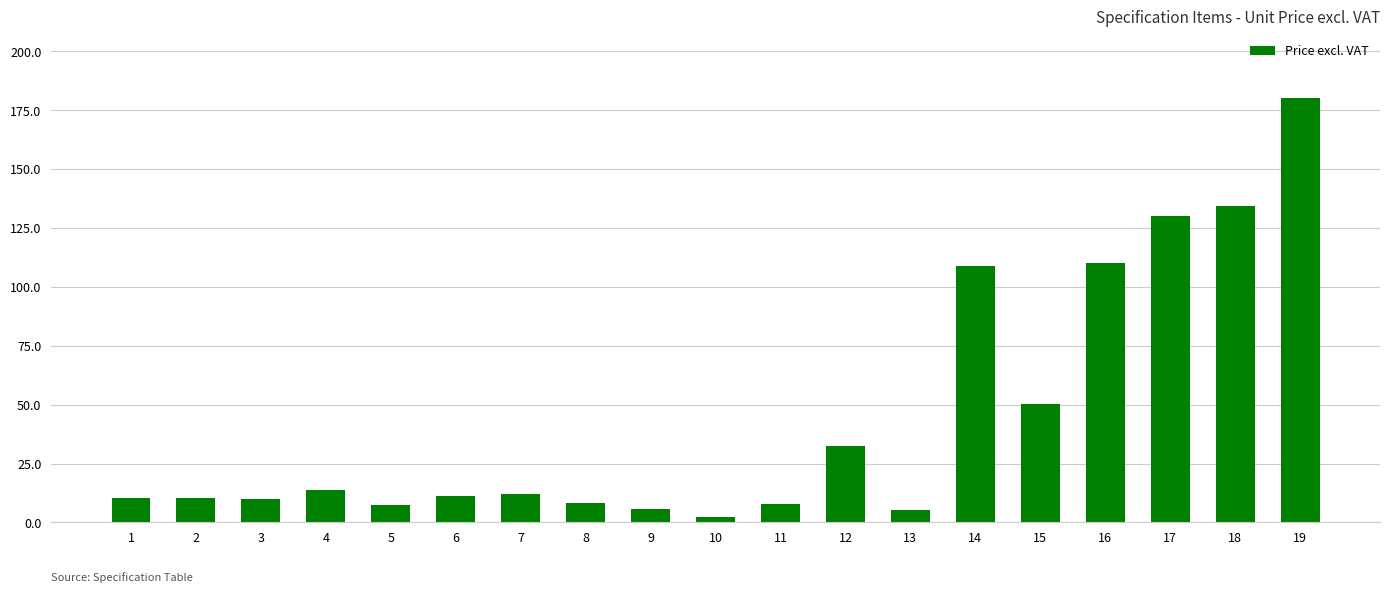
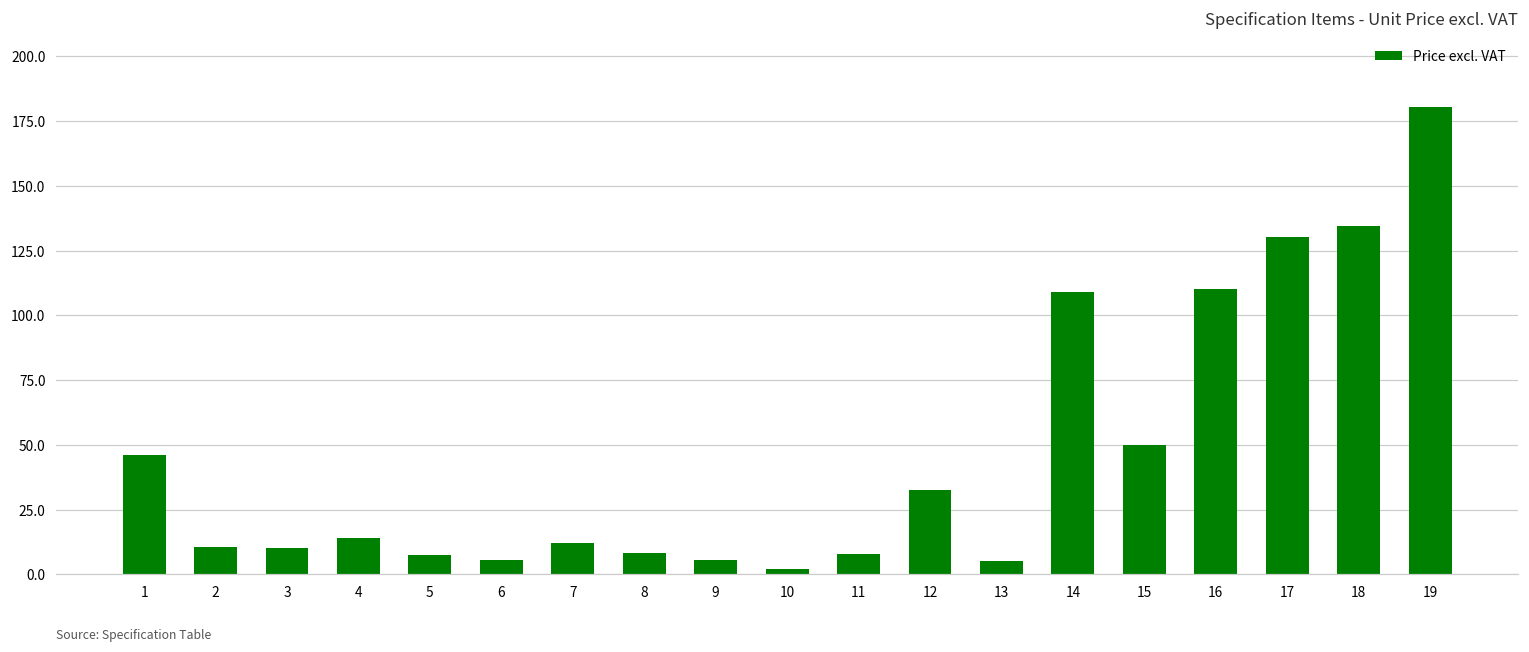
1: 11 -> 46
6: 11 -> 6
